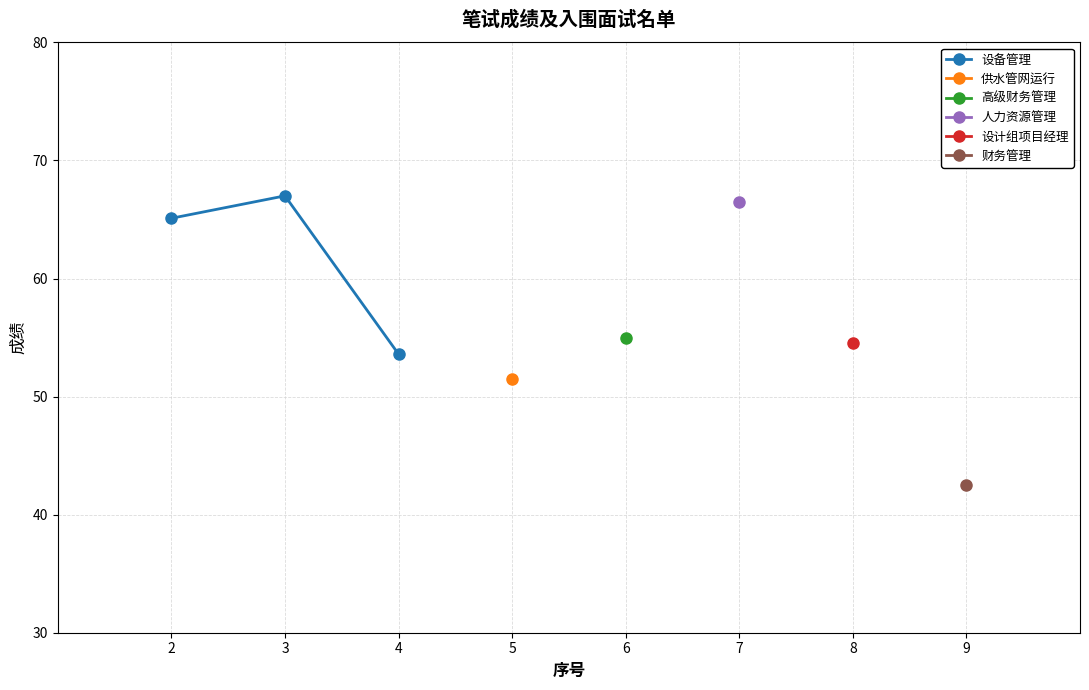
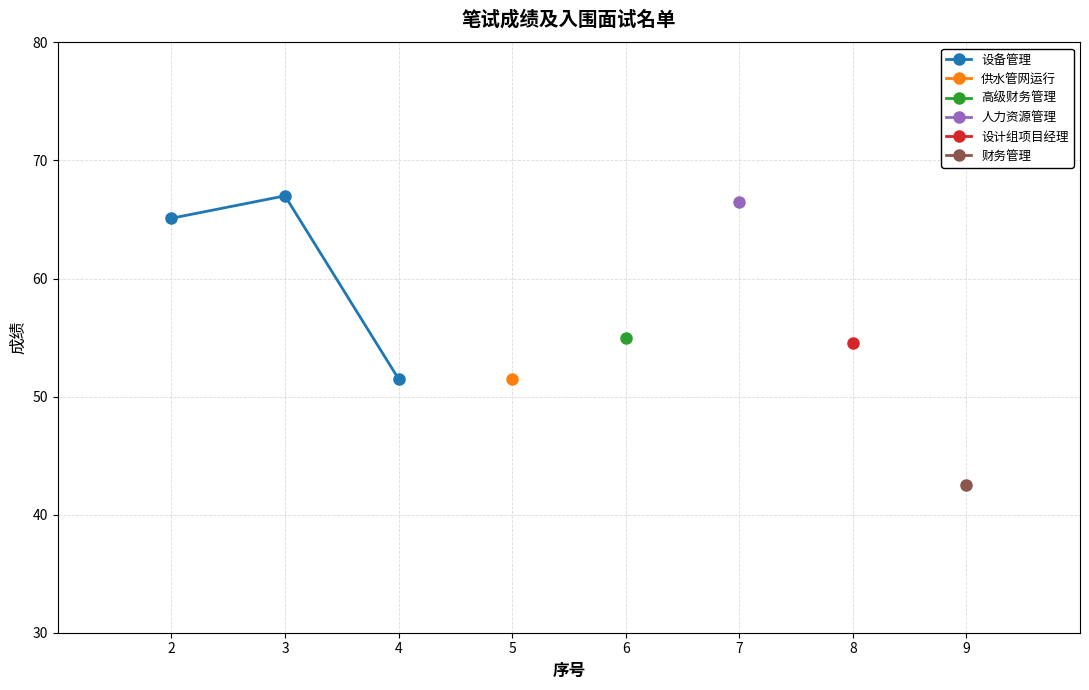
设备管理, 4: 53.6 -> 51.5
